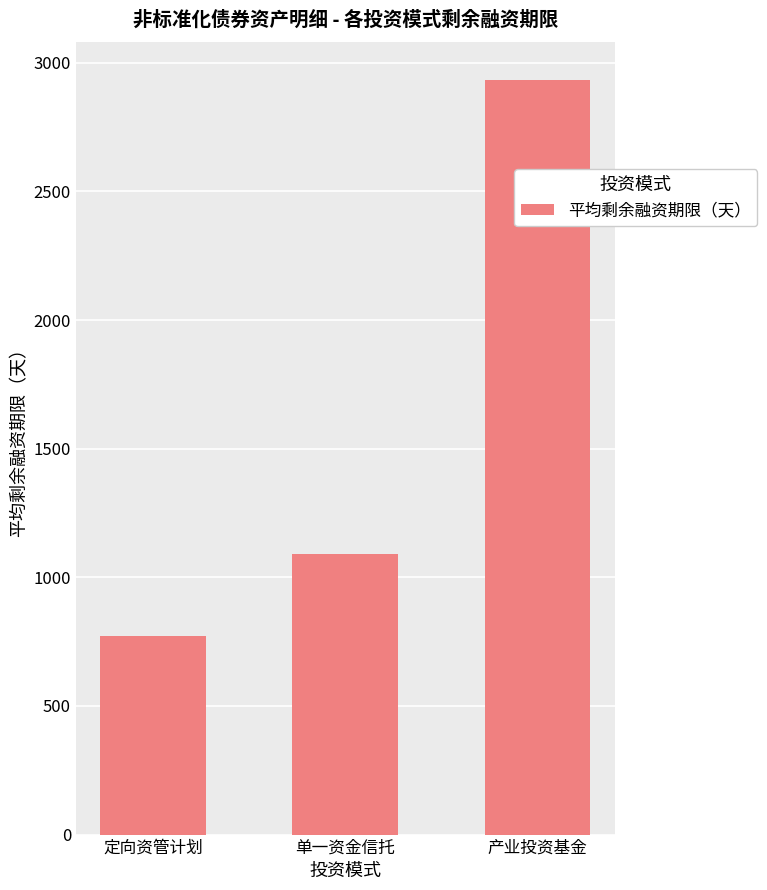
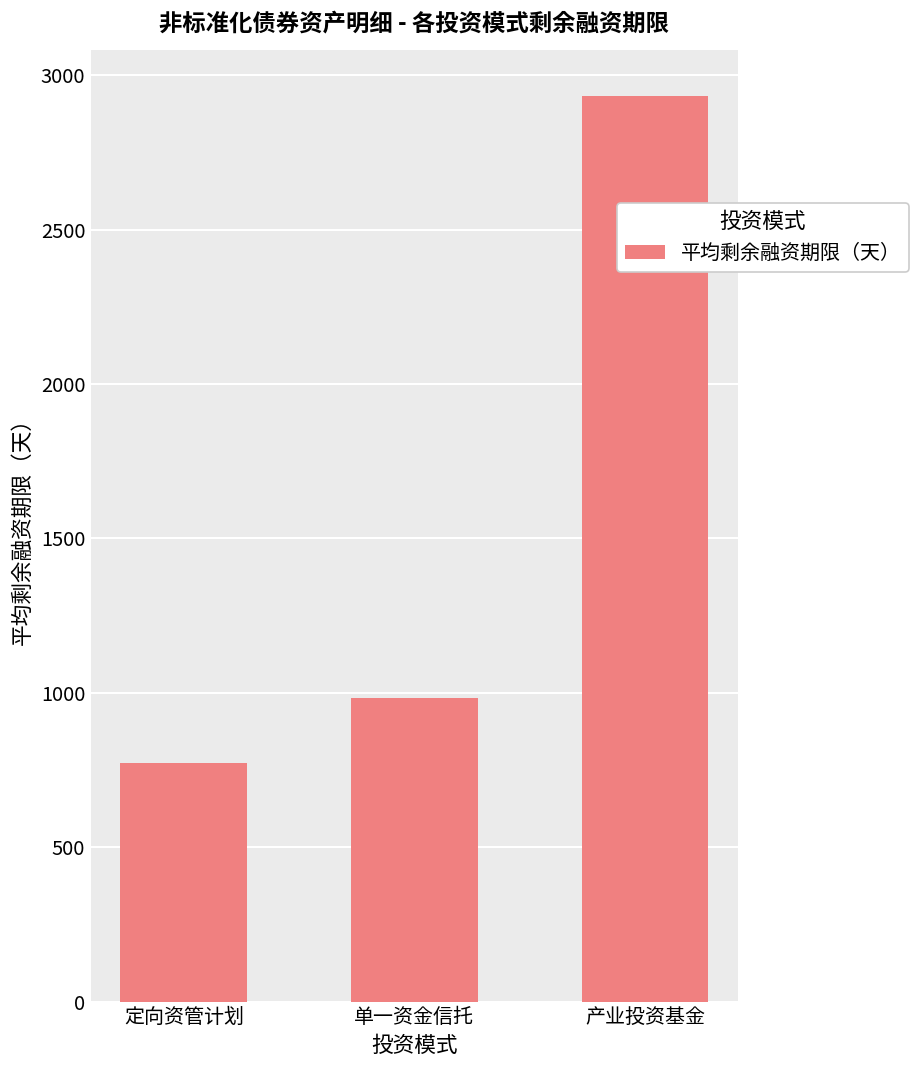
单一资金信托: 1090 -> 980
